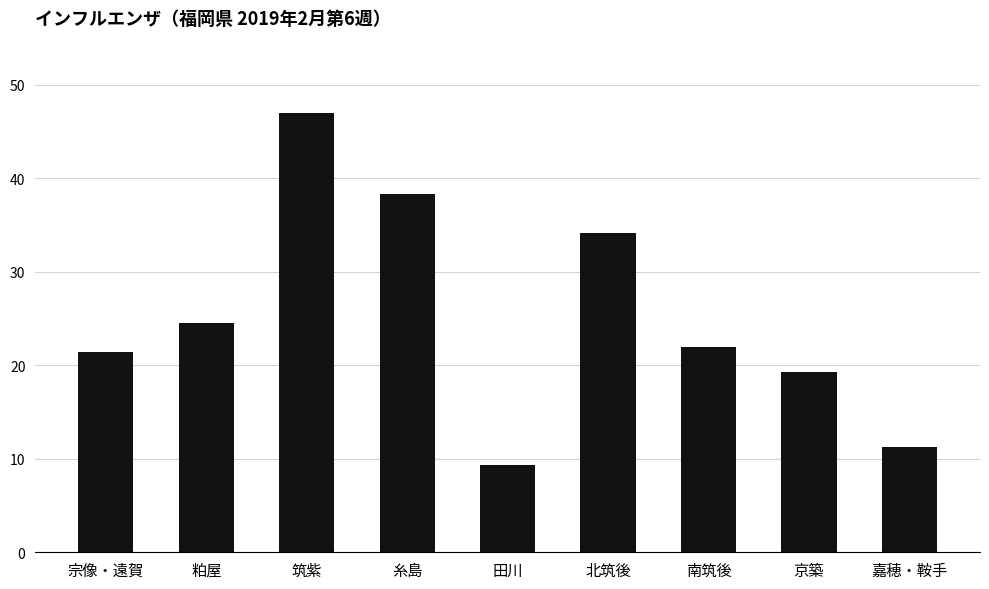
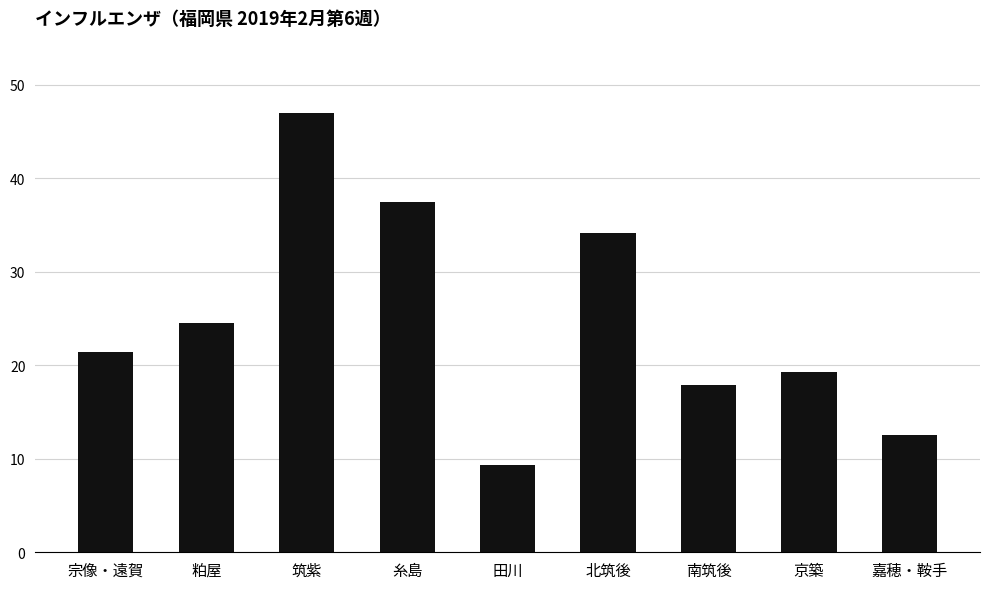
糸島: 38 -> 37
南筑後: 22 -> 18
嘉穂・鞍手: 11 -> 12
